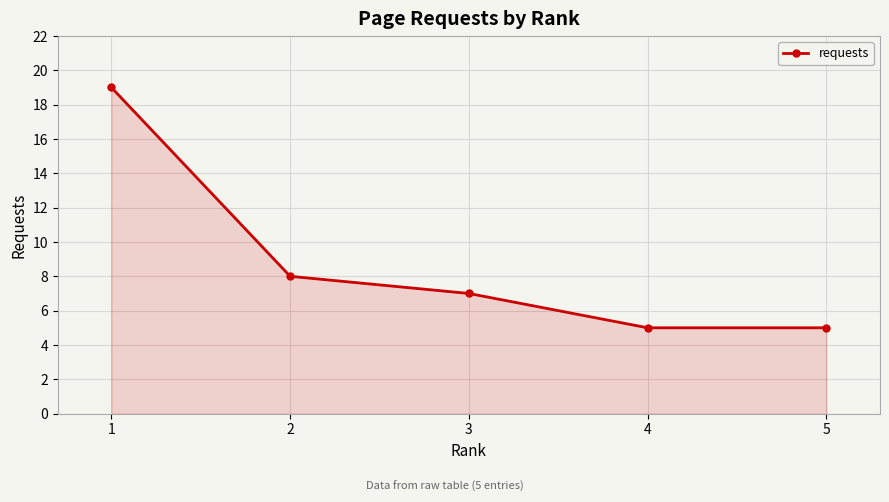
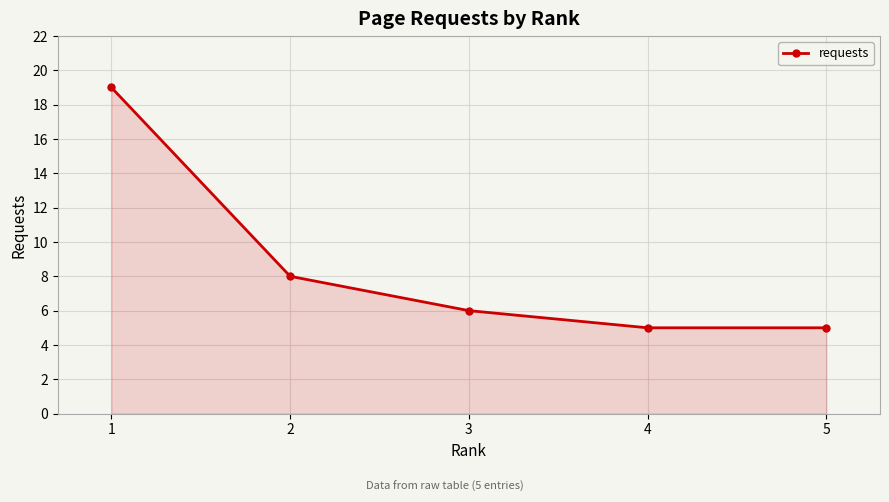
3: 7 -> 6
